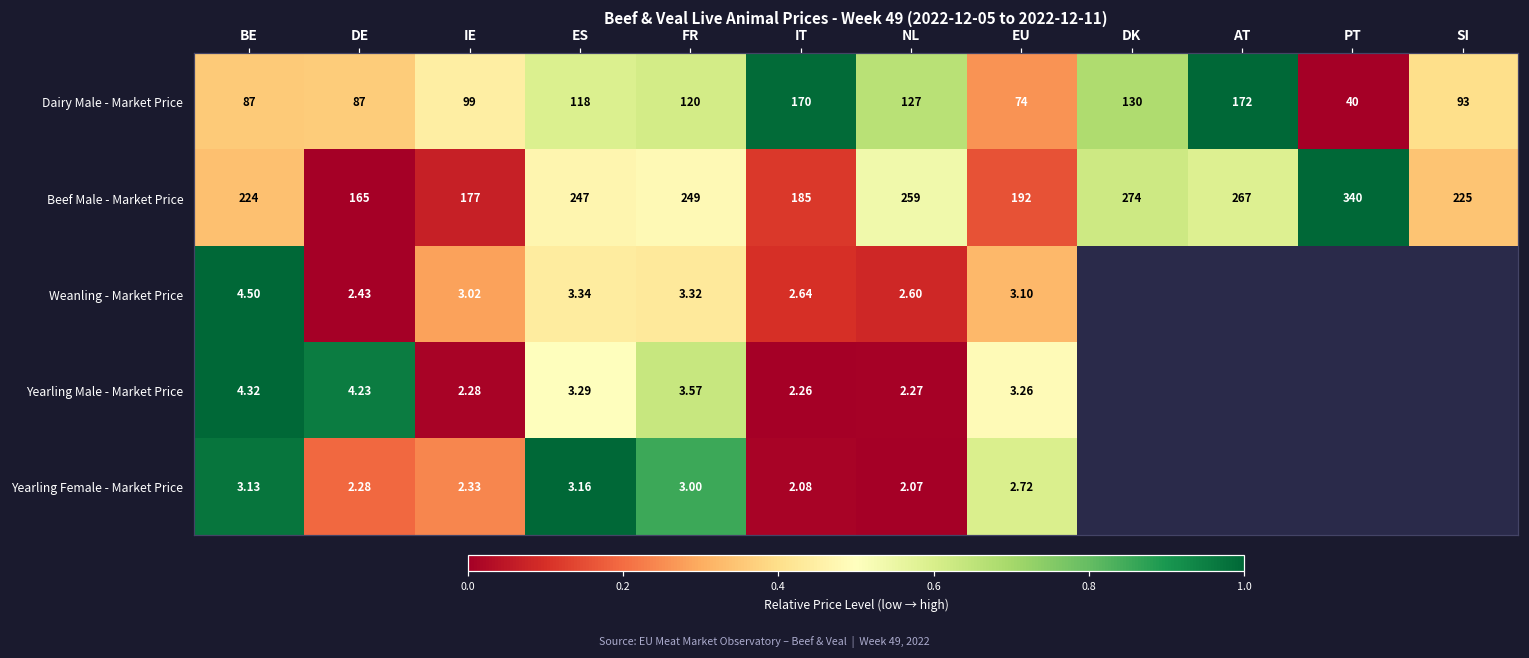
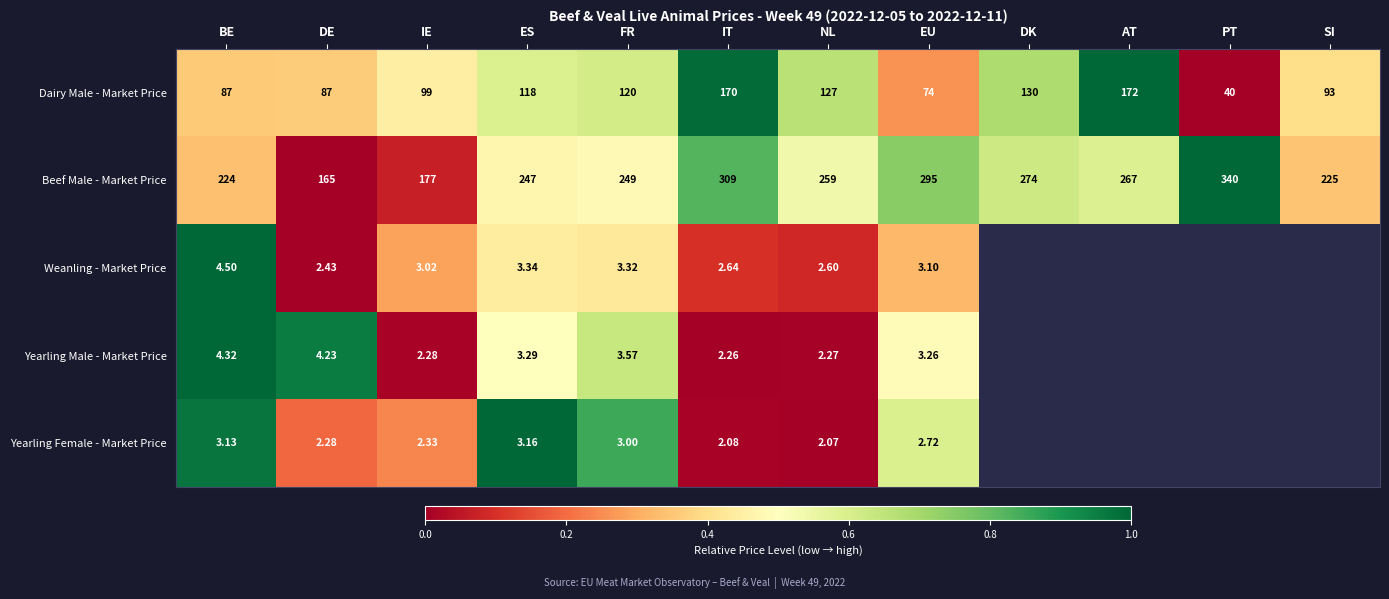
Beef Male - Market Price, IT: 185 -> 309
Beef Male - Market Price, EU: 192 -> 295
